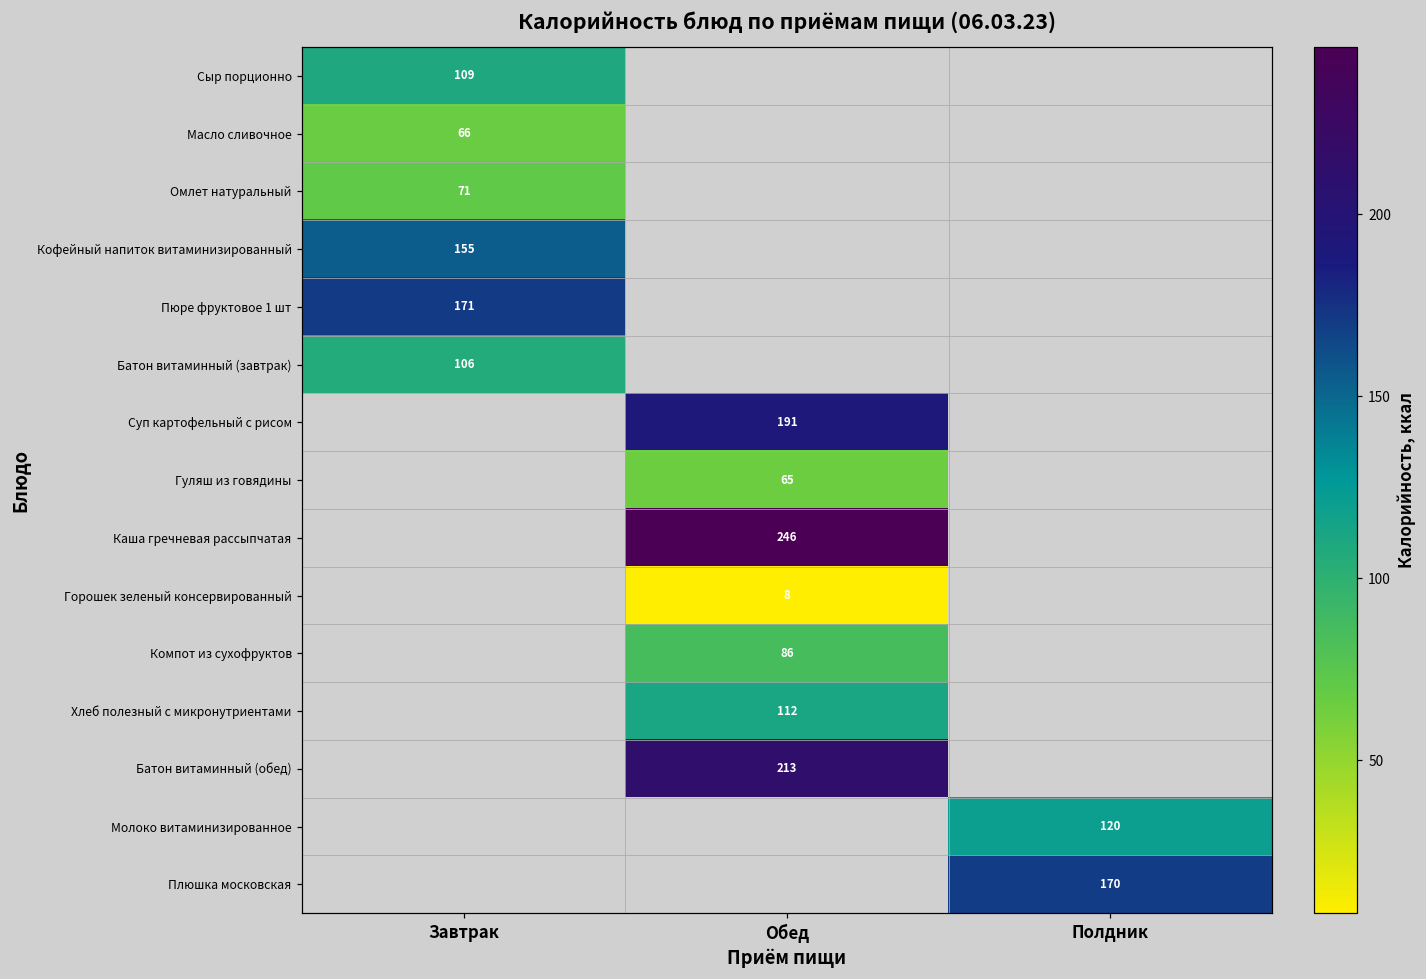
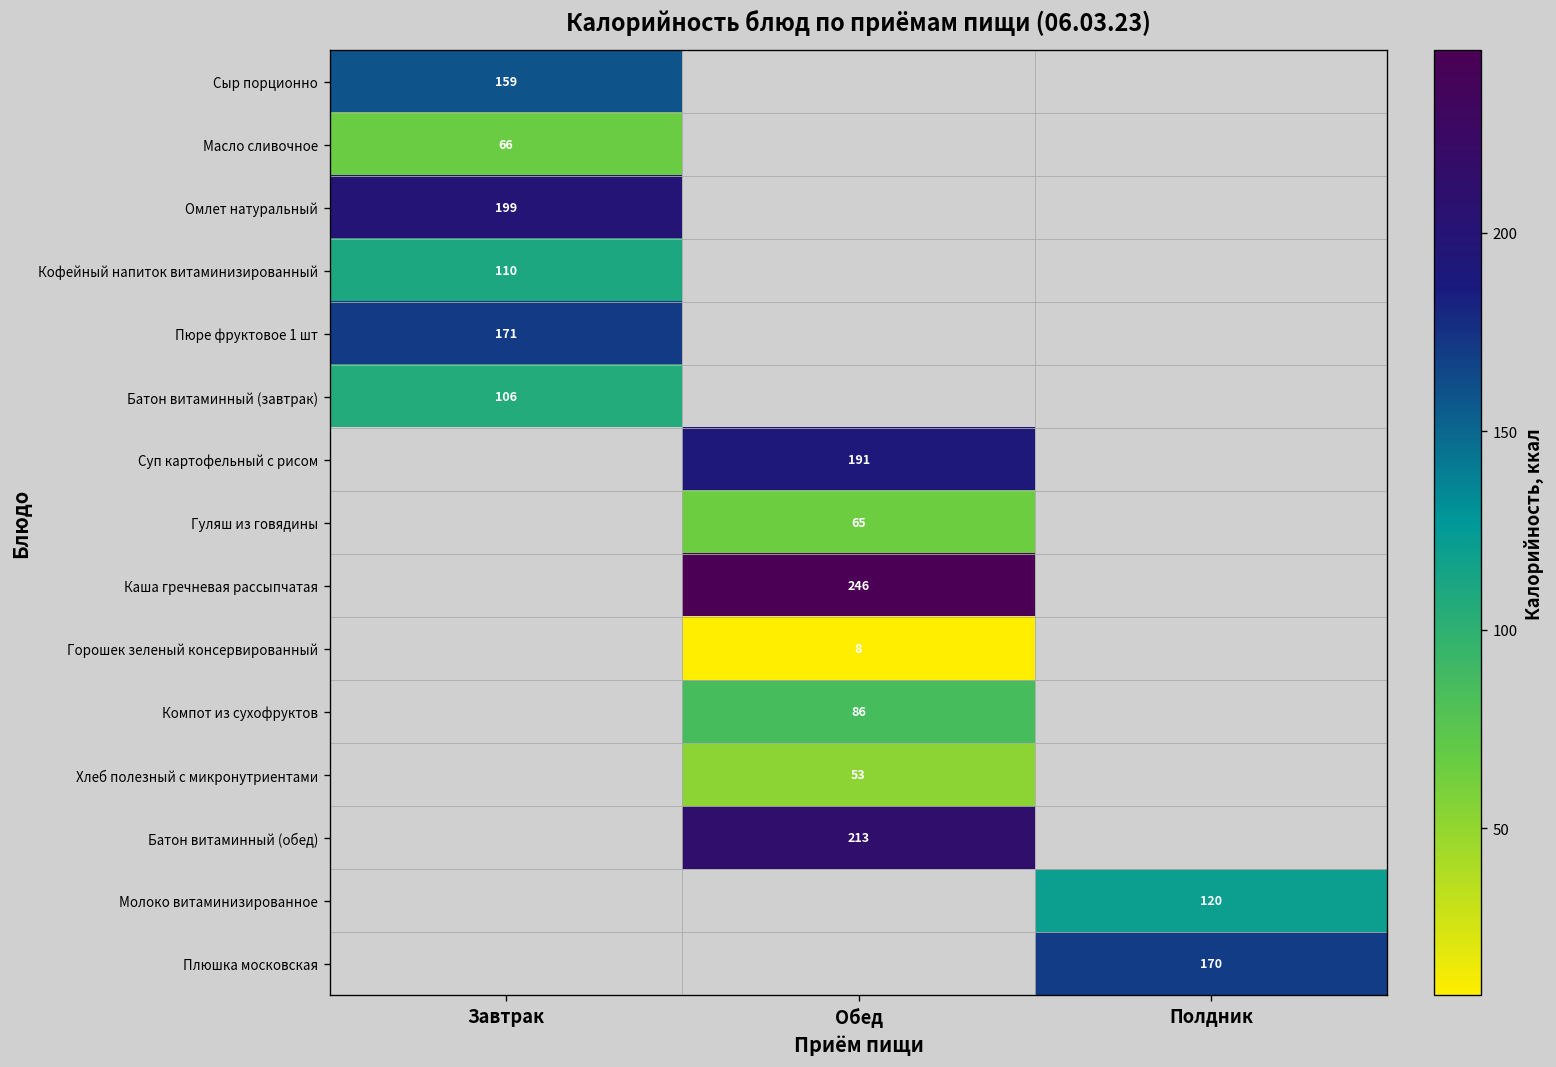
Сыр порционно, Завтрак: 109 -> 159
Омлет натуральный, Завтрак: 71 -> 199
Кофейный напиток витаминизированный, Завтрак: 155 -> 110
Хлеб полезный с микронутриентами, Обед: 112 -> 53
